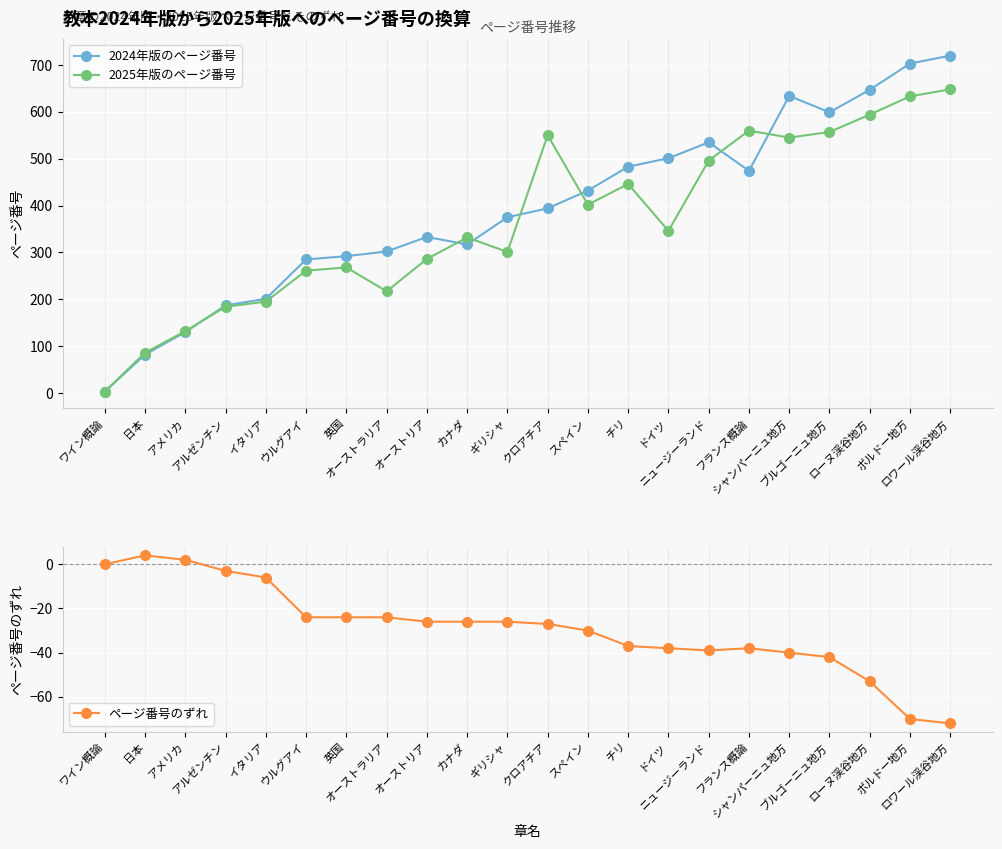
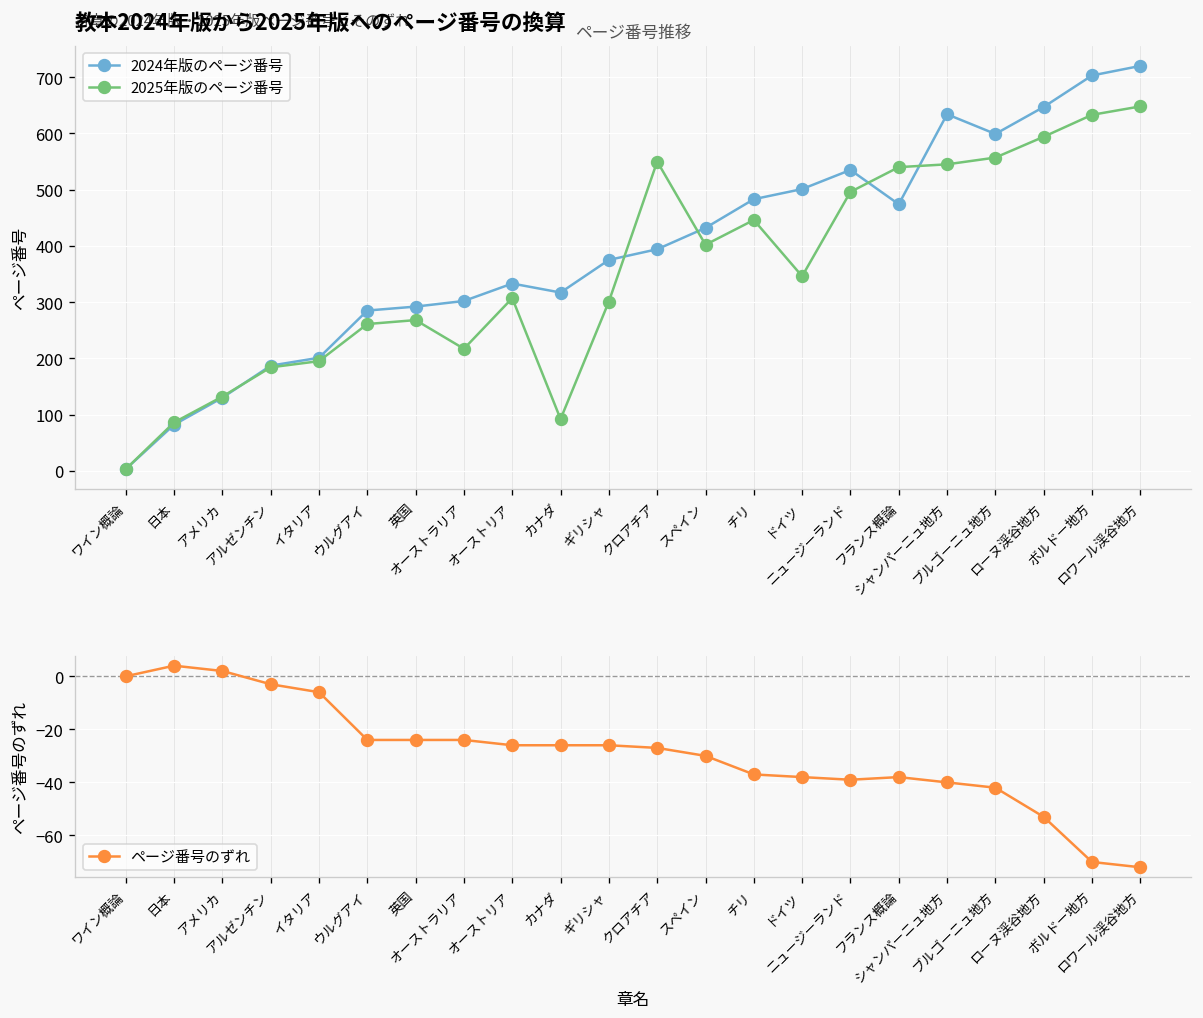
教本2024年版から2025年版へのページ番号の換算, 2025年版のページ番号, オーストリア: 290 -> 310
教本2024年版から2025年版へのページ番号の換算, 2025年版のページ番号, カナダ: 330 -> 90
教本2024年版から2025年版へのページ番号の換算, 2025年版のページ番号, フランス概論: 560 -> 540
